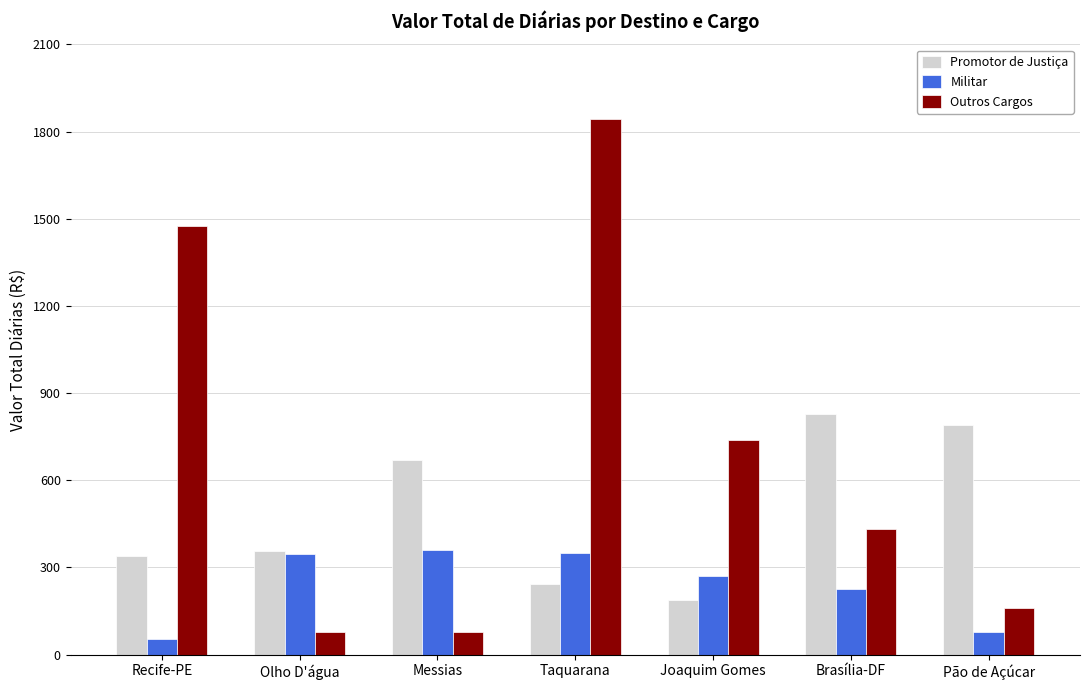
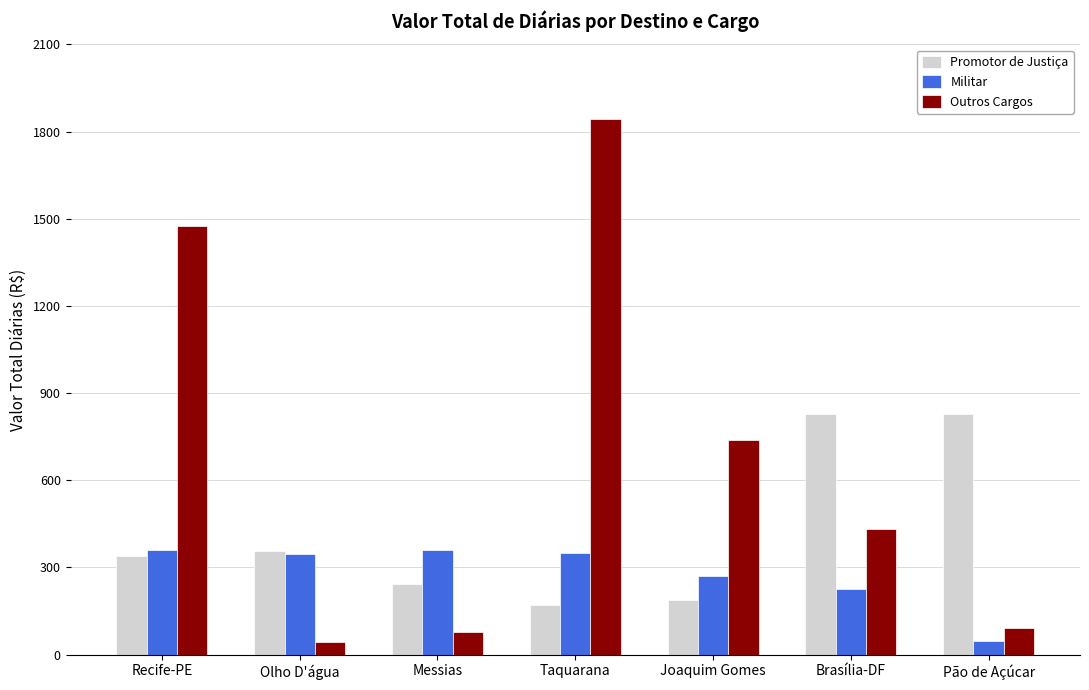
Militar, Recife-PE: 50 -> 360
Outros Cargos, Olho D'água: 80 -> 40
Promotor de Justiça, Messias: 670 -> 240
Promotor de Justiça, Taquarana: 240 -> 170
Promotor de Justiça, Pão de Açúcar: 790 -> 830
Militar, Pão de Açúcar: 80 -> 50
Outros Cargos, Pão de Açúcar: 160 -> 90
